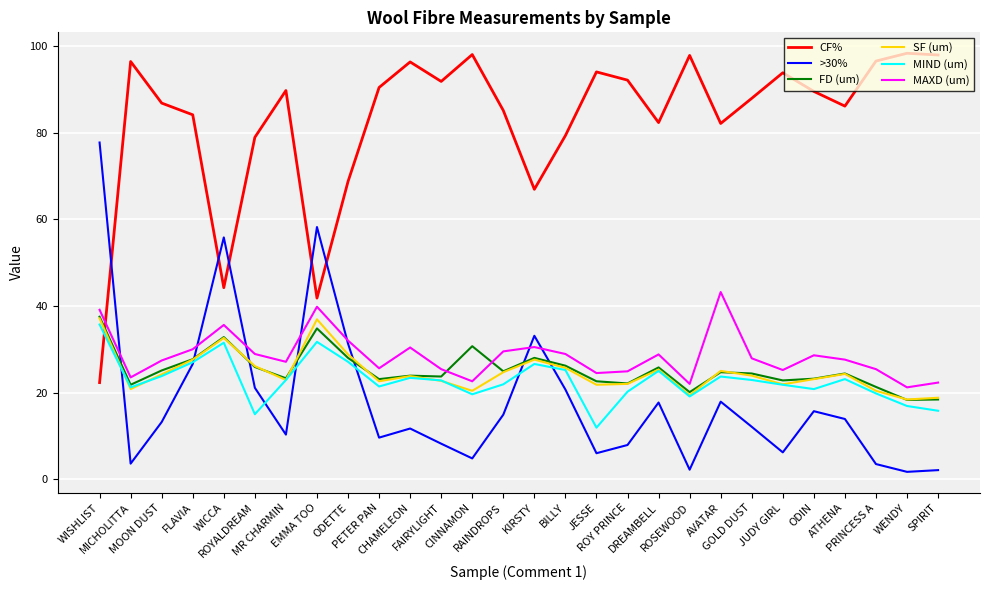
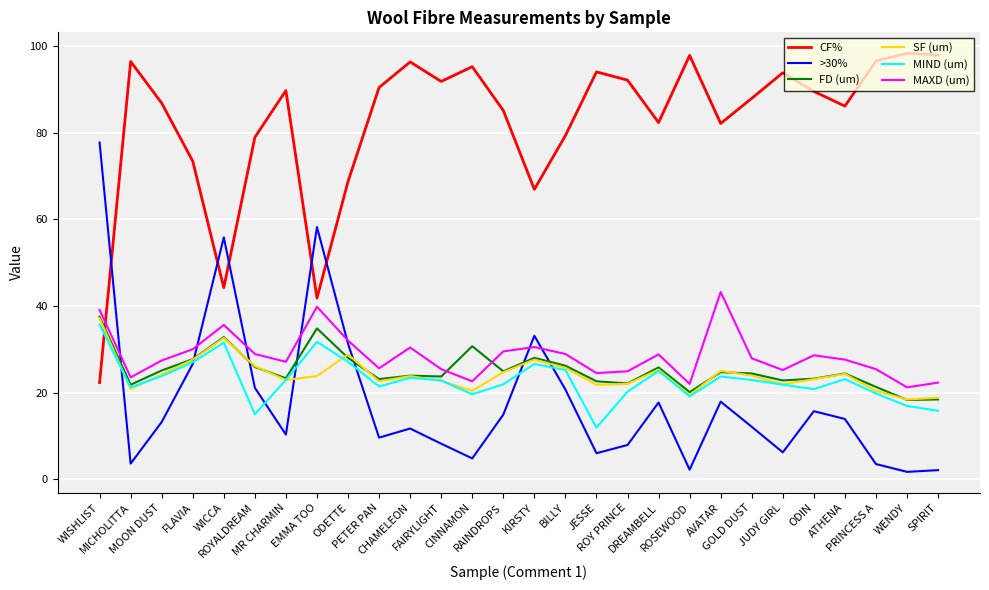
CF%, FLAVIA: 84 -> 73
SF (um), EMMA TOO: 37 -> 24
CF%, CINNAMON: 98 -> 95
